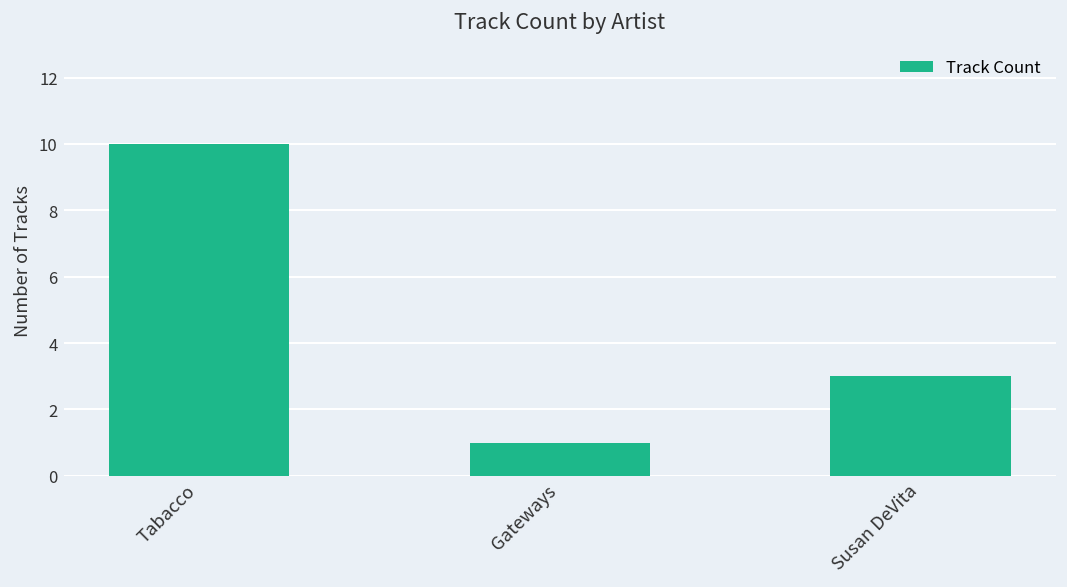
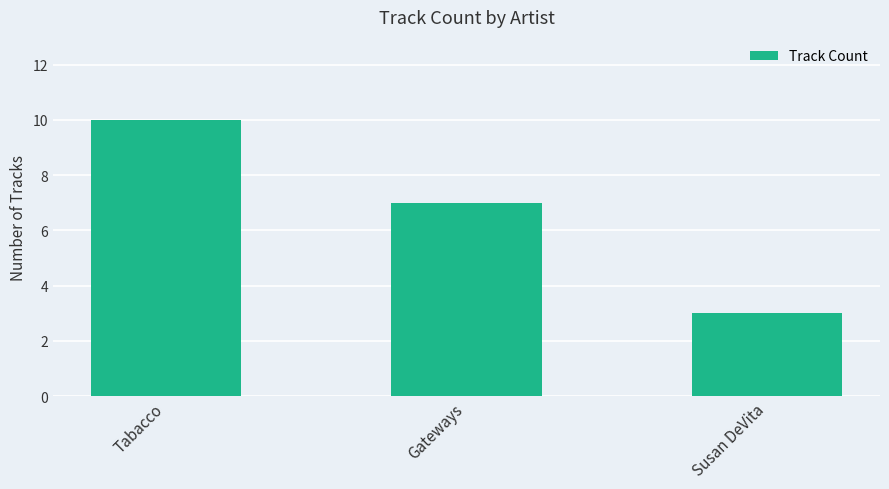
Gateways: 1 -> 7
